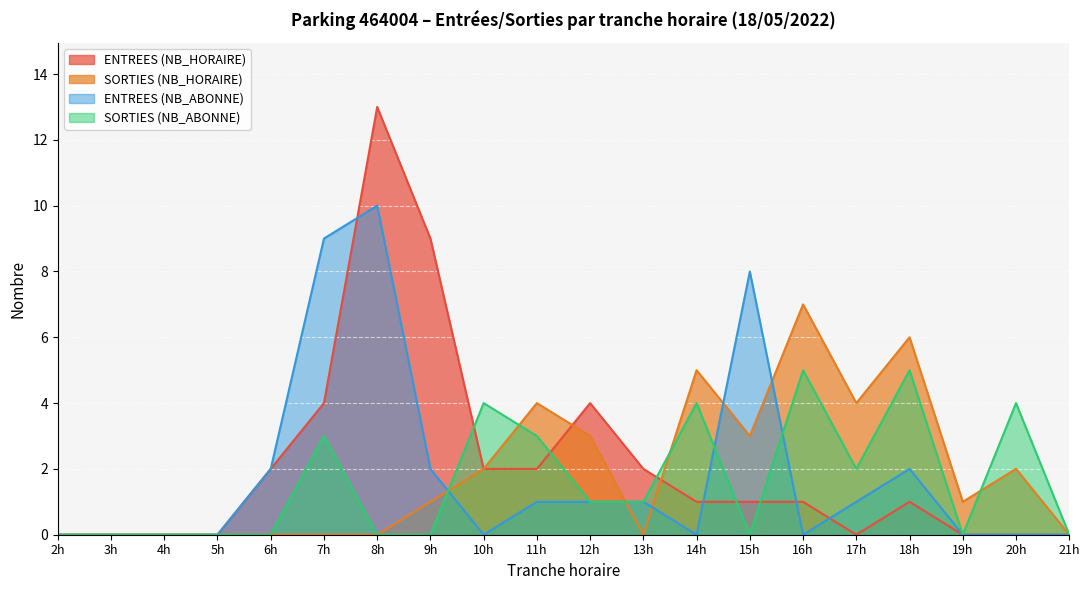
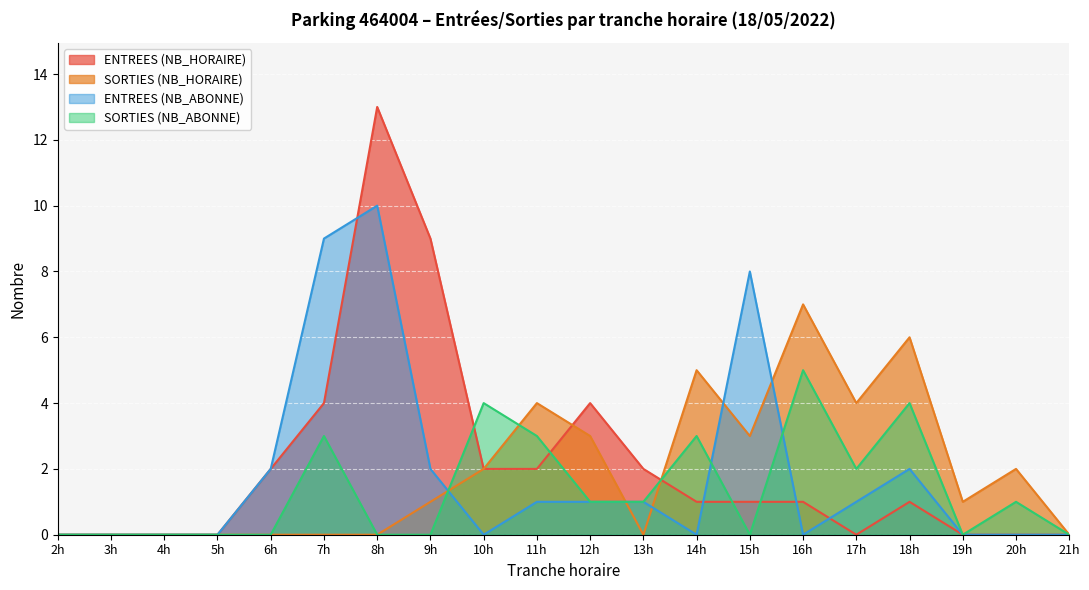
SORTIES (NB_ABONNE), 14h: 4 -> 3
SORTIES (NB_ABONNE), 18h: 5 -> 4
SORTIES (NB_ABONNE), 20h: 4 -> 1
